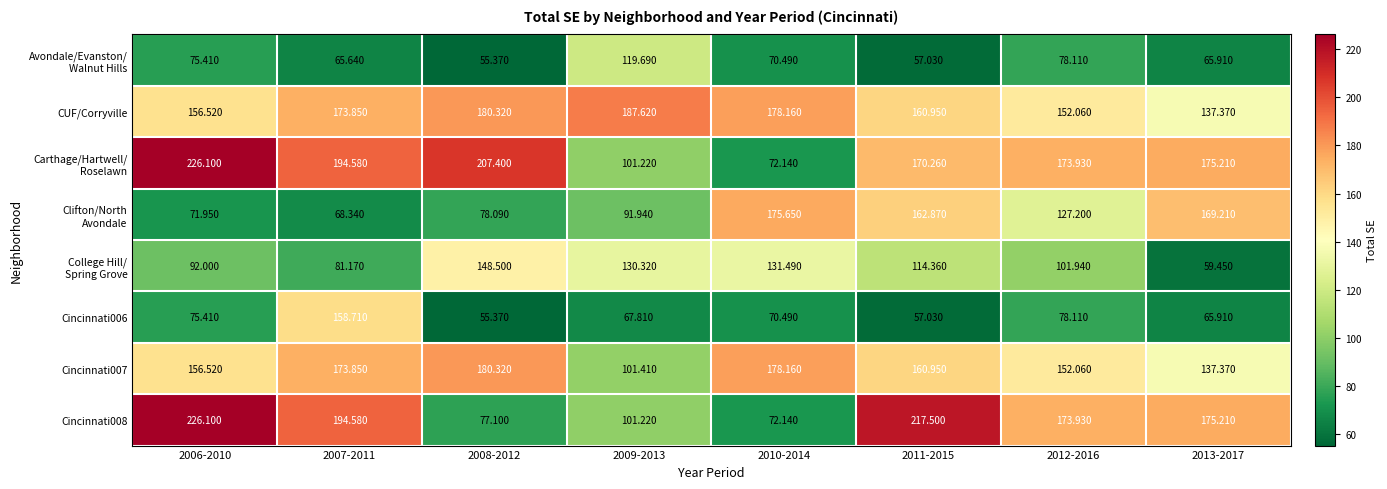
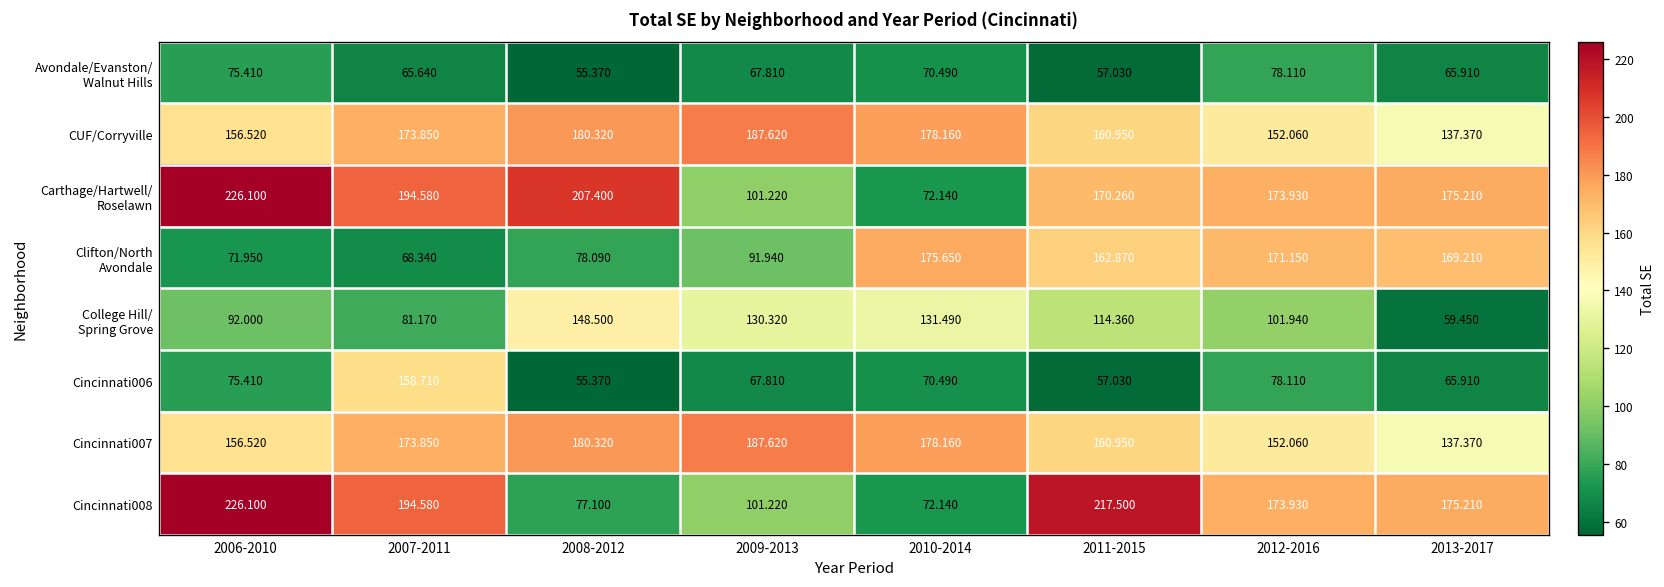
Avondale/Evanston/ Walnut Hills, 2009-2013: 119.690 -> 67.810
Clifton/North Avondale, 2012-2016: 127.200 -> 171.150
Cincinnati007, 2009-2013: 101.410 -> 187.620
